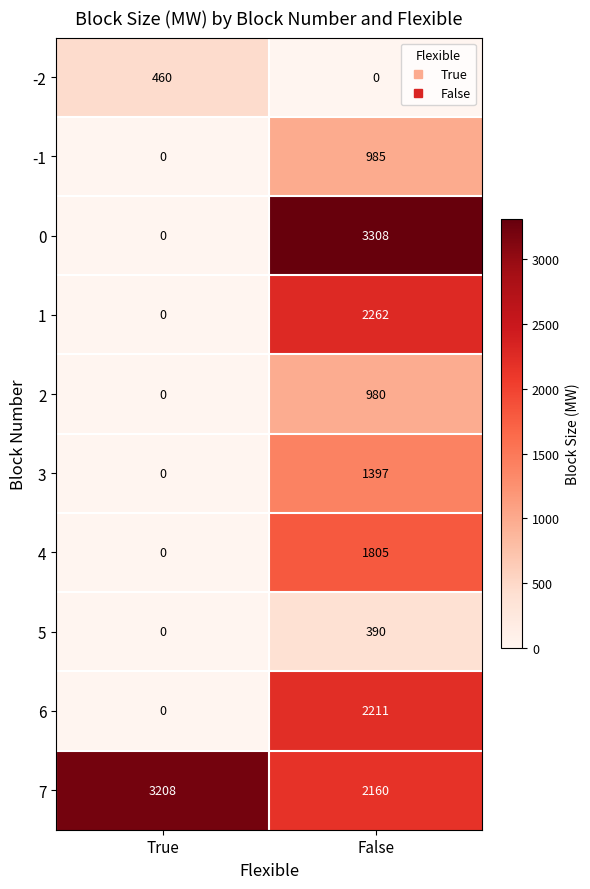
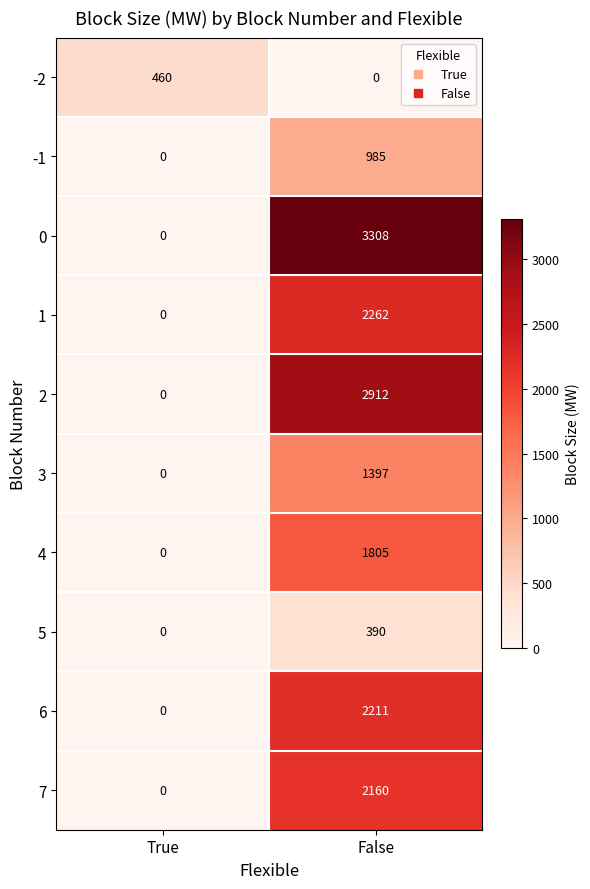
2, False: 980 -> 2912
7, True: 3208 -> 0
